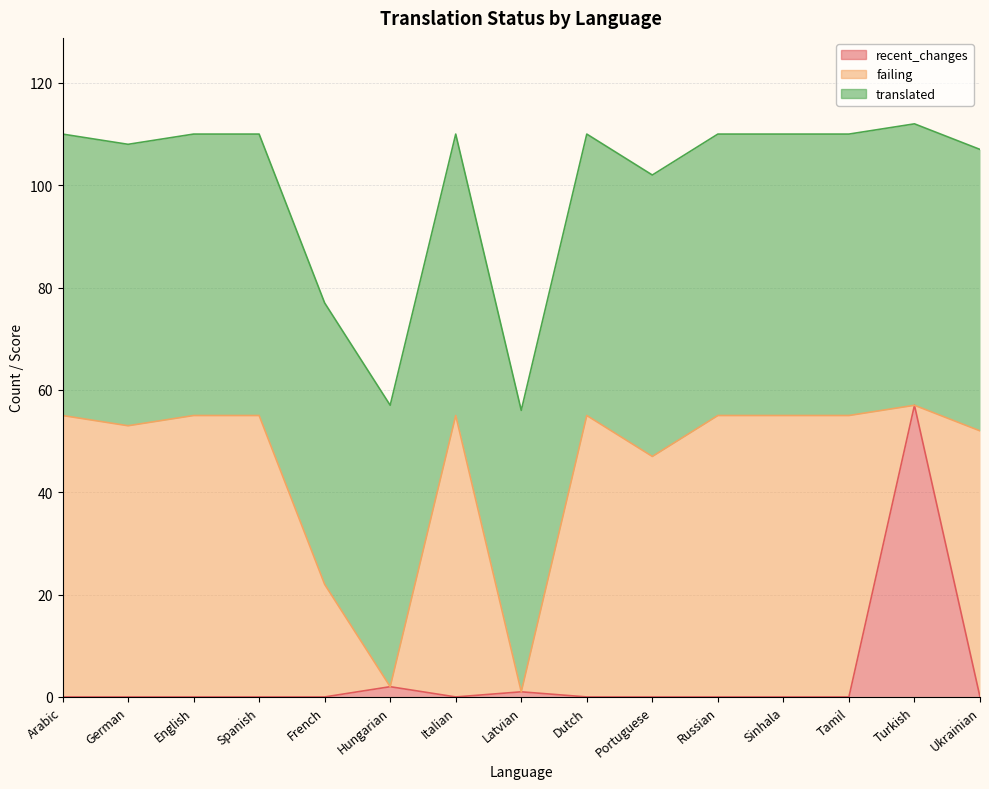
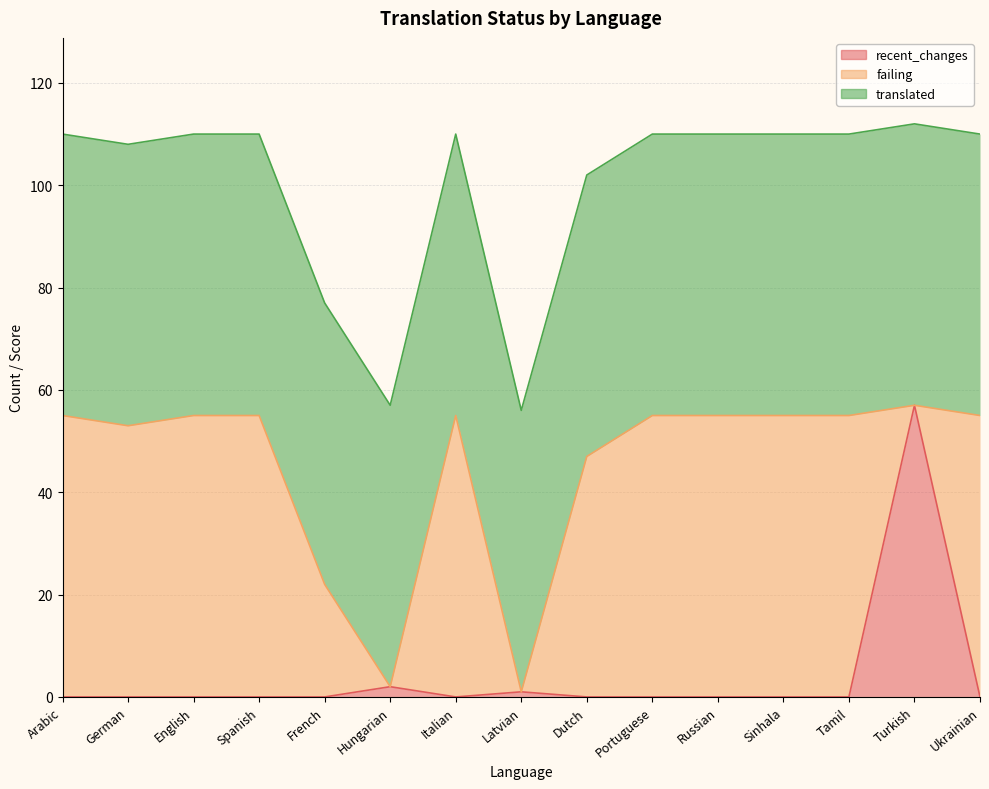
failing, Dutch: 55 -> 47
failing, Portuguese: 47 -> 55
failing, Ukrainian: 52 -> 55
